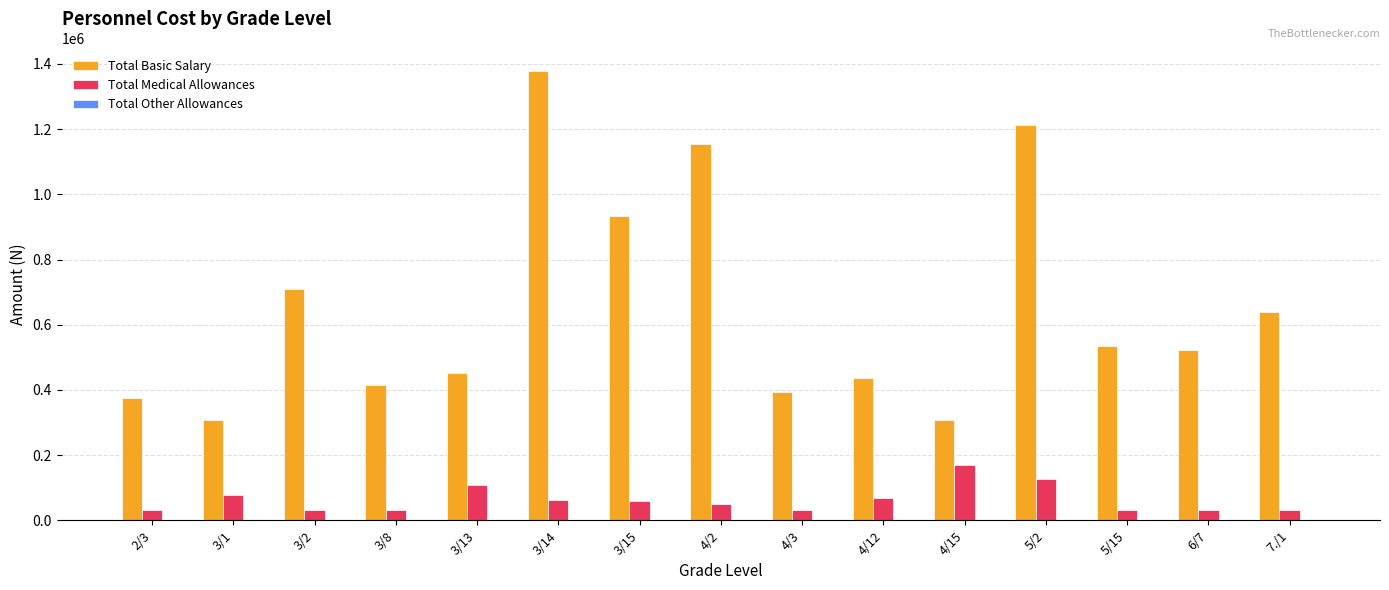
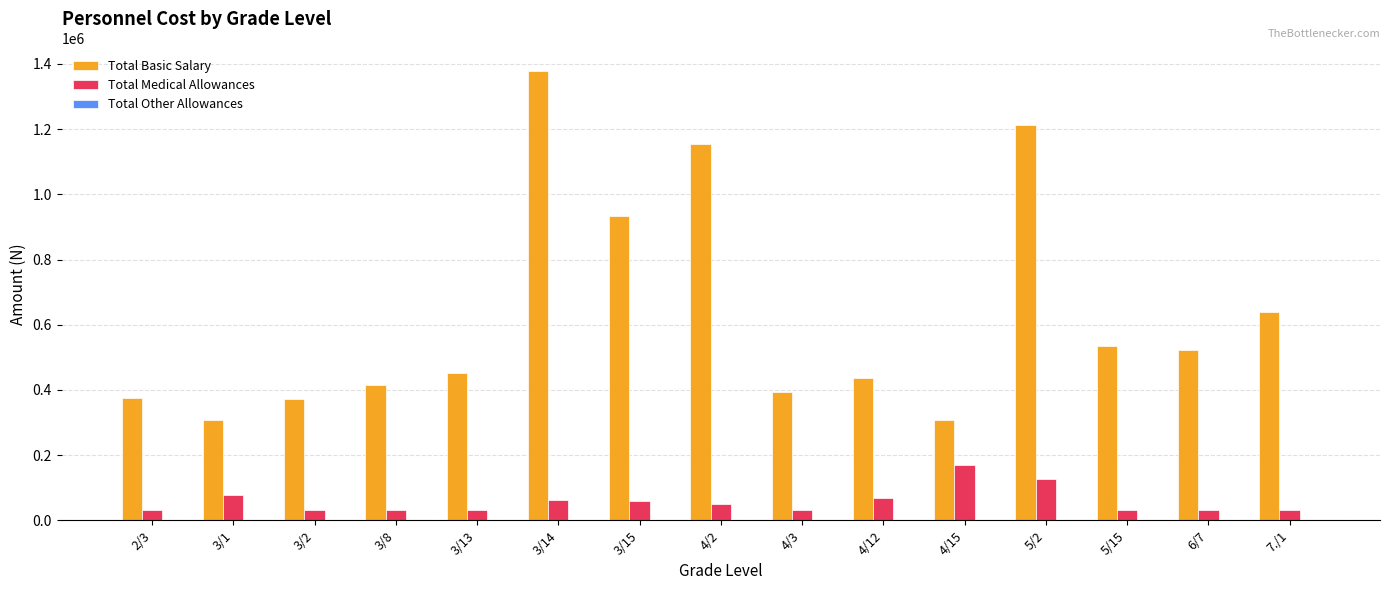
Total Basic Salary, 3/2: 710000 -> 370000
Total Medical Allowances, 3/13: 110000 -> 30000
